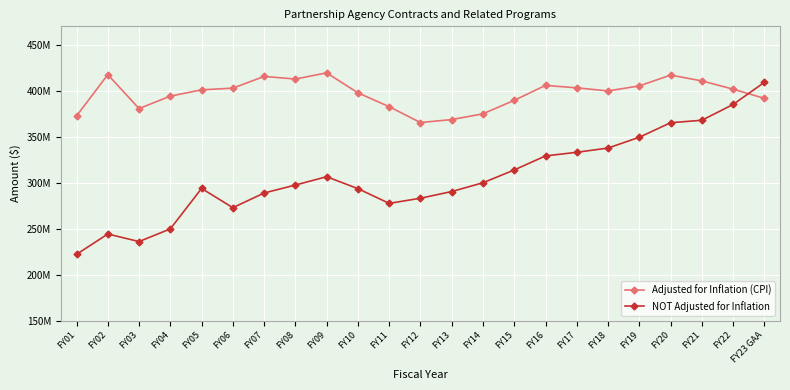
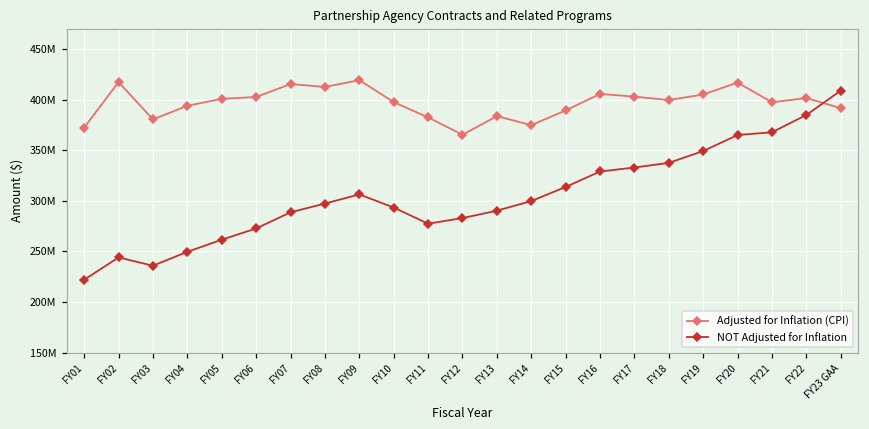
NOT Adjusted for Inflation, FY05: 290000000 -> 260000000
Adjusted for Inflation (CPI), FY13: 370000000 -> 380000000
Adjusted for Inflation (CPI), FY21: 410000000 -> 400000000
